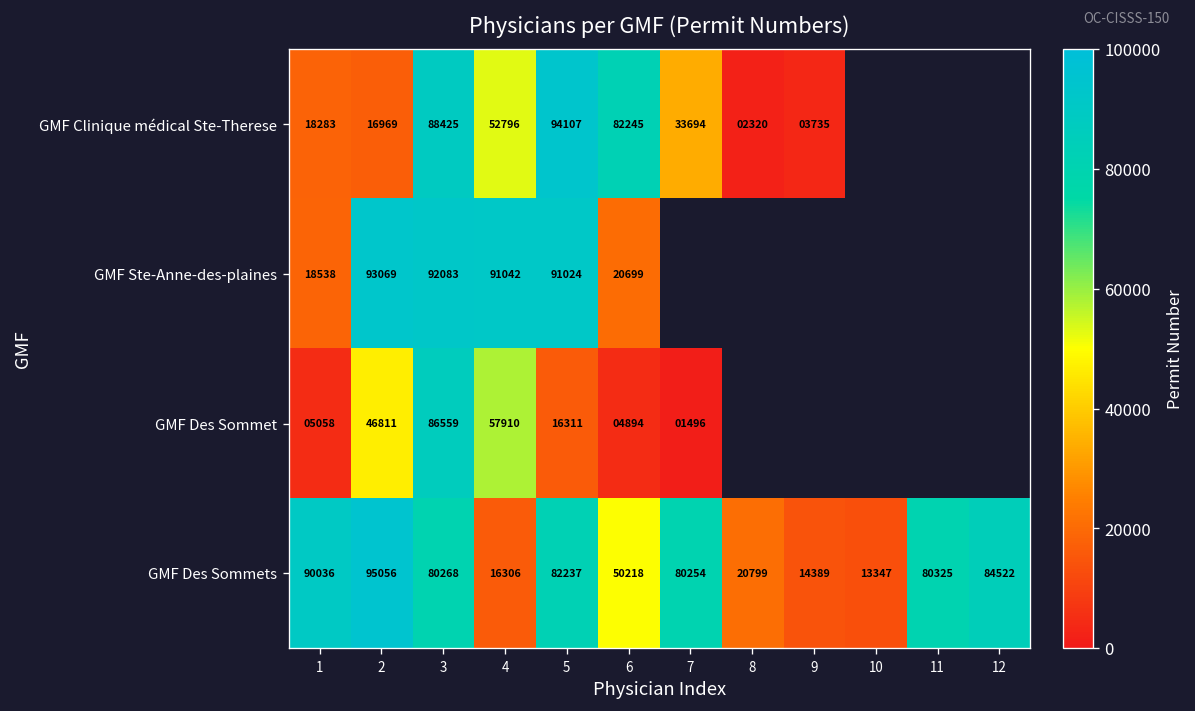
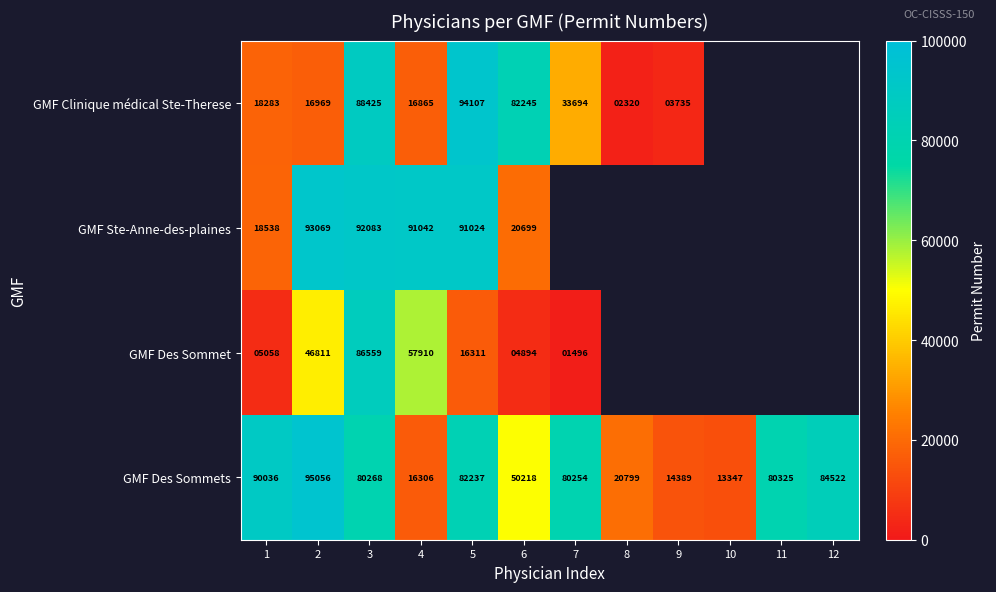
GMF Clinique médical Ste-Therese, 4: 52796 -> 16865
